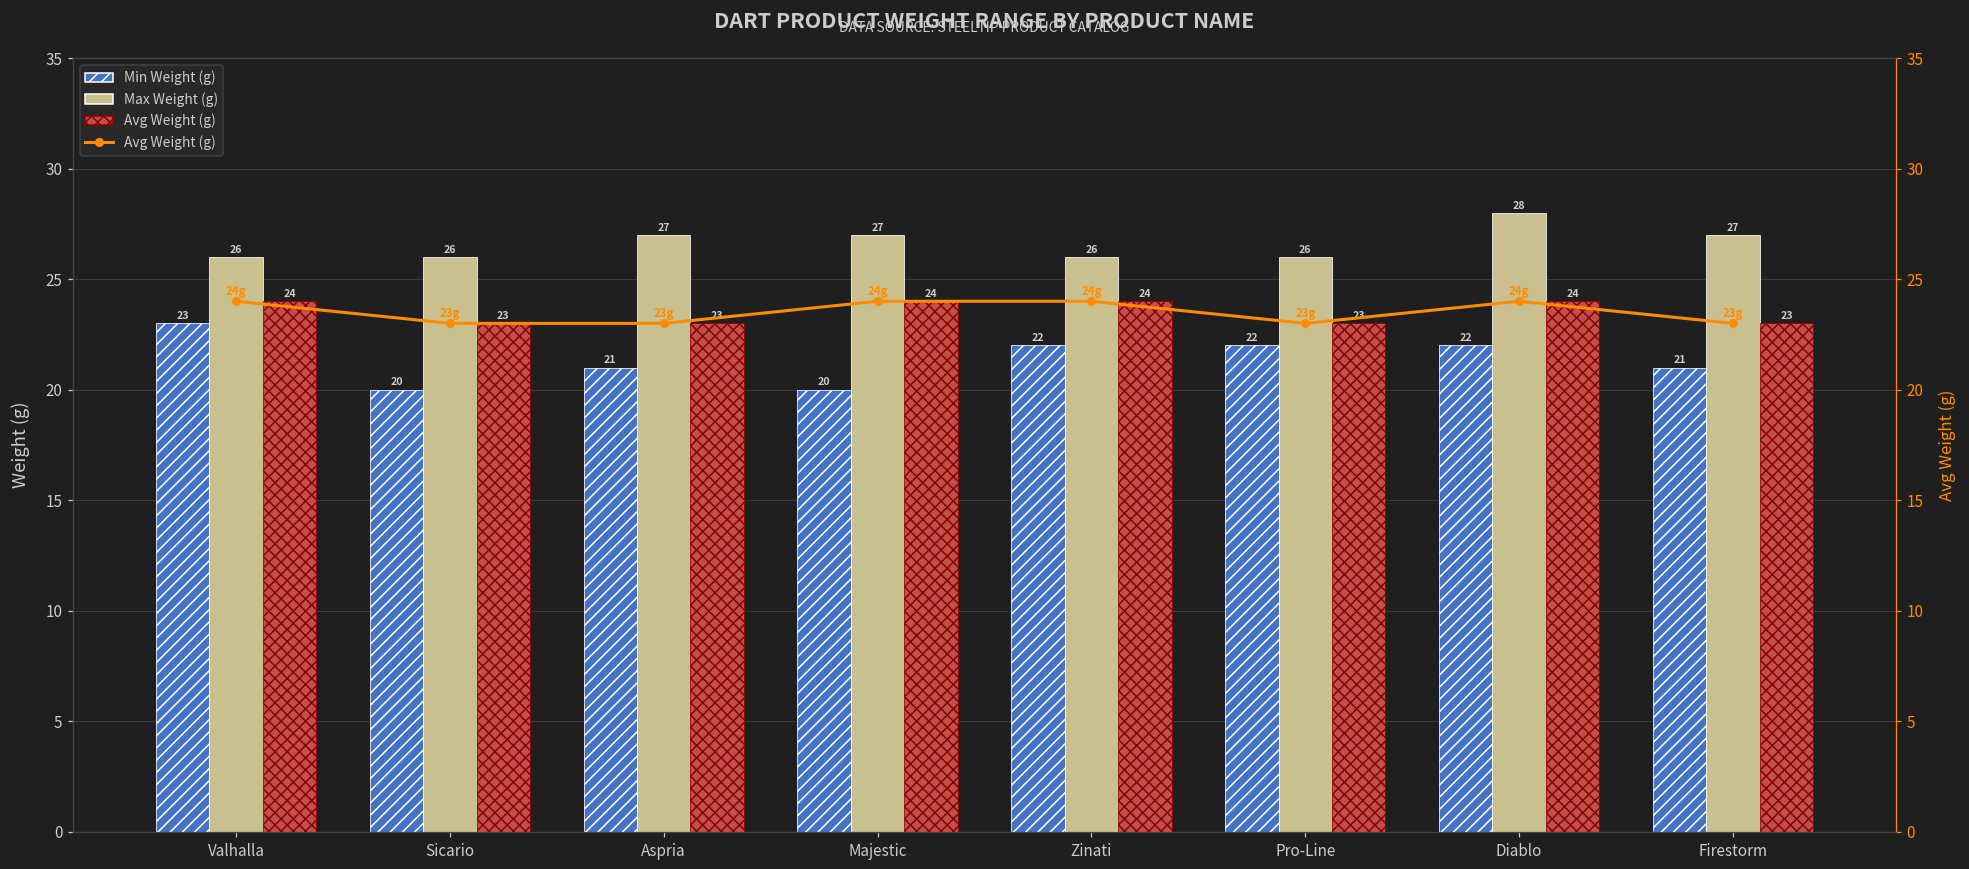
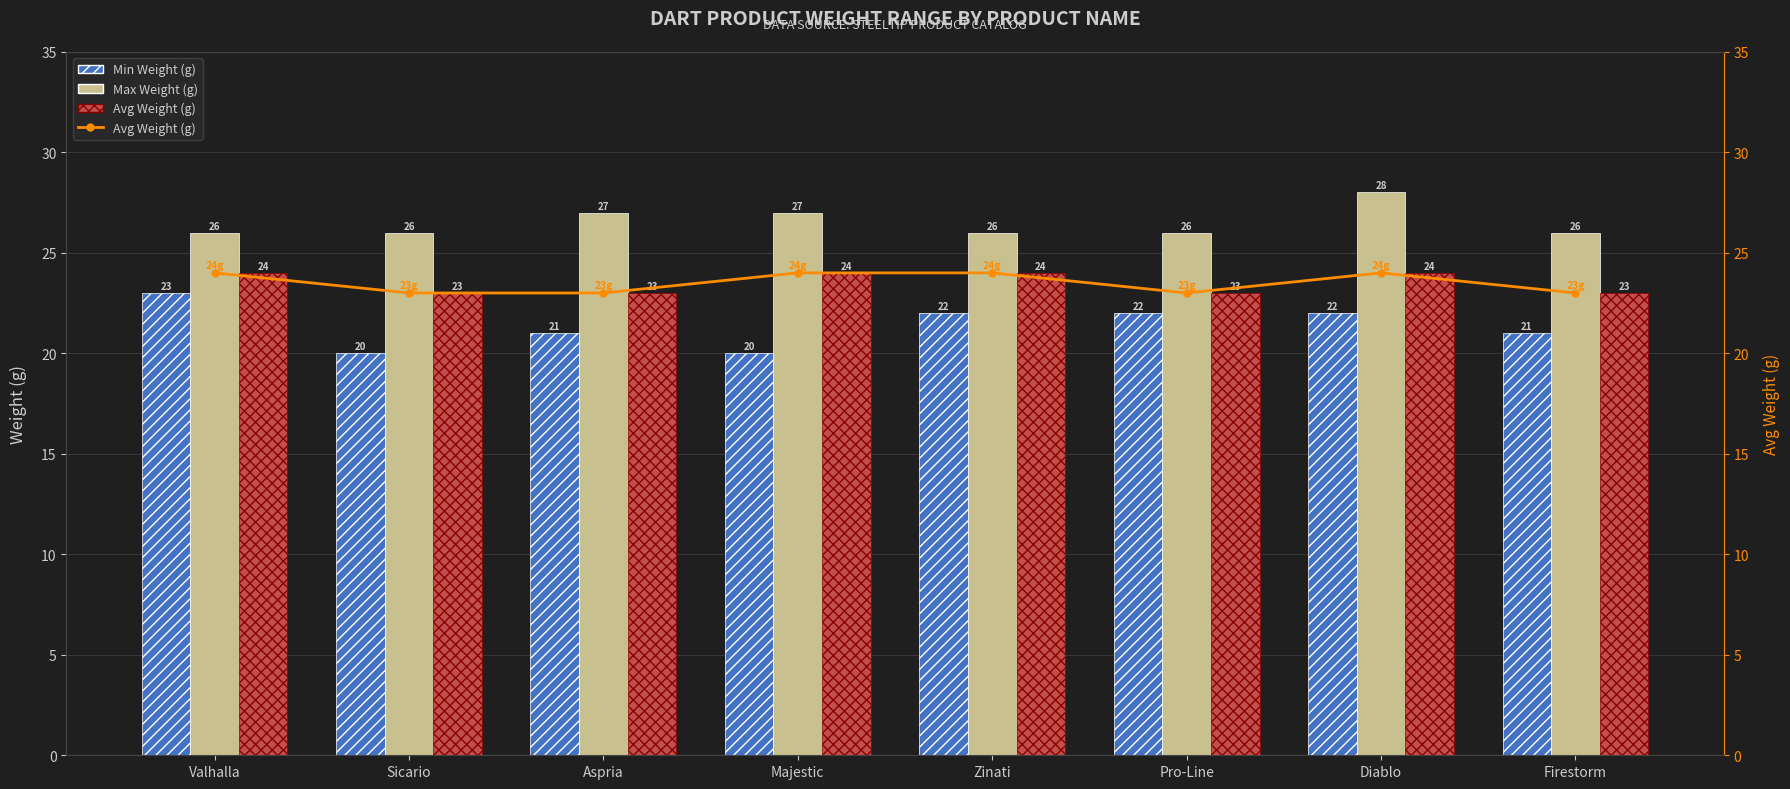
Max Weight (g), Firestorm: 27 -> 26
